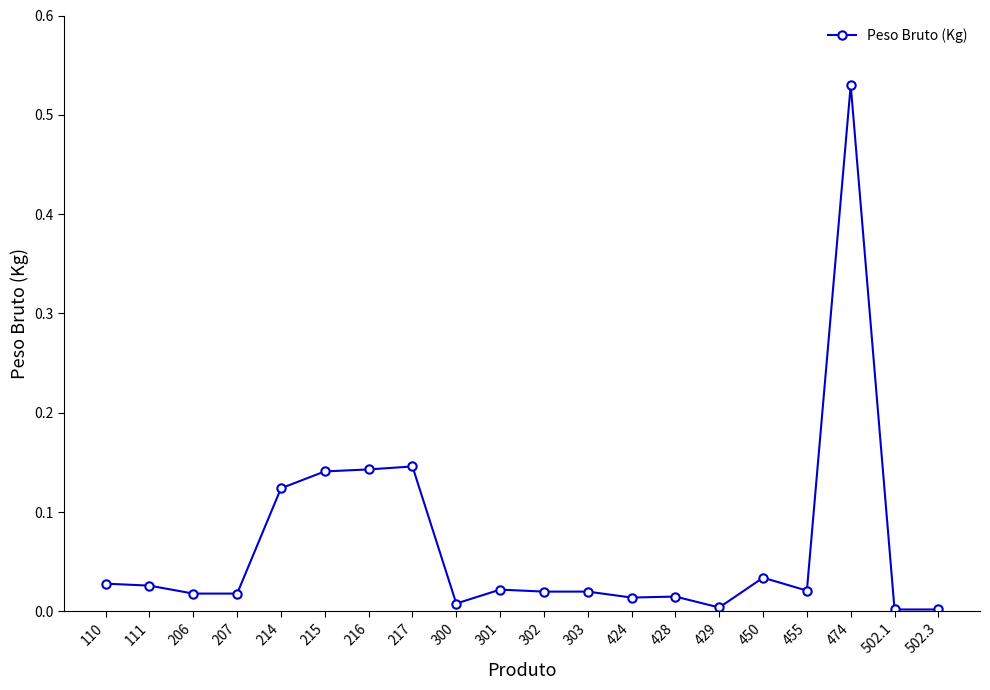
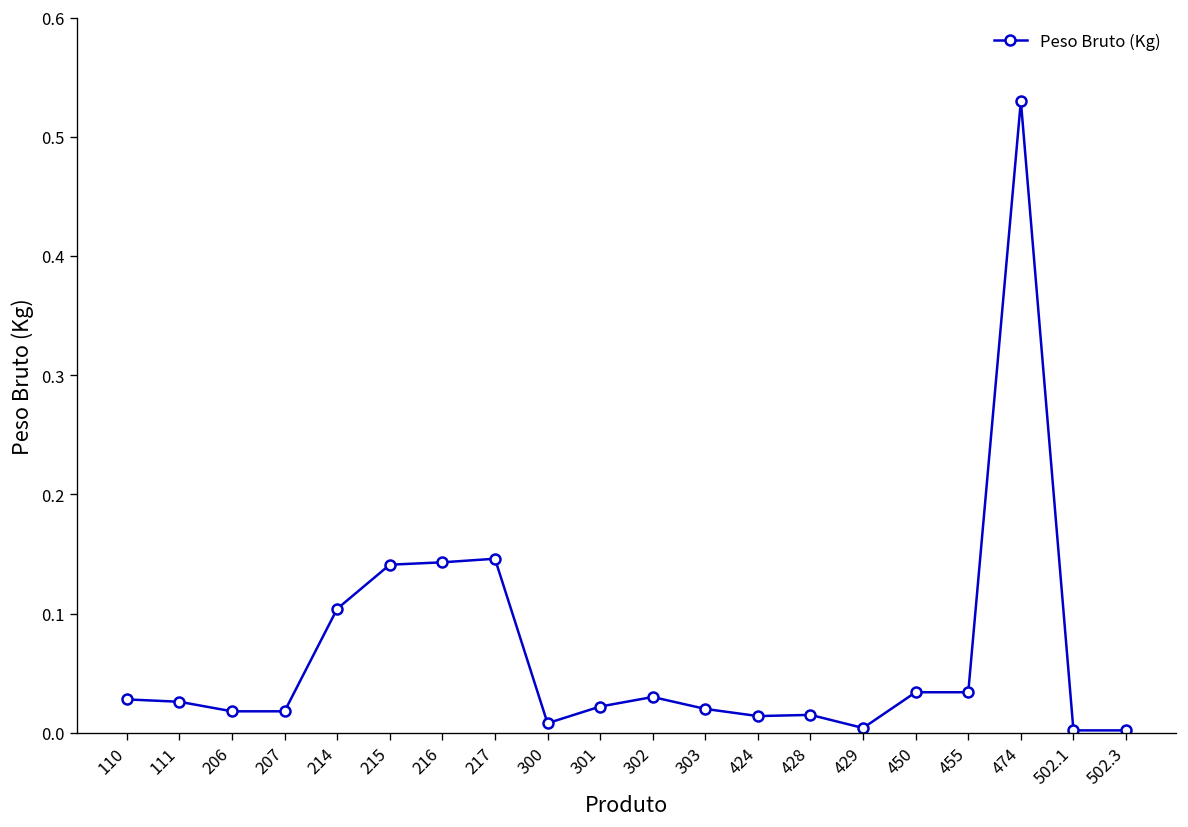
214: 0.12 -> 0.10
302: 0.02 -> 0.03
455: 0.02 -> 0.03
